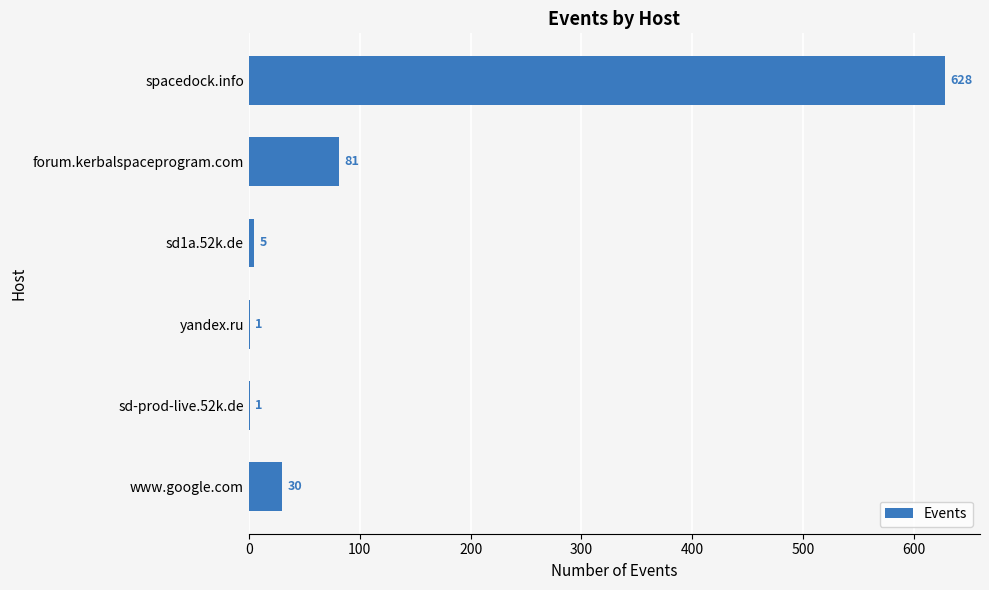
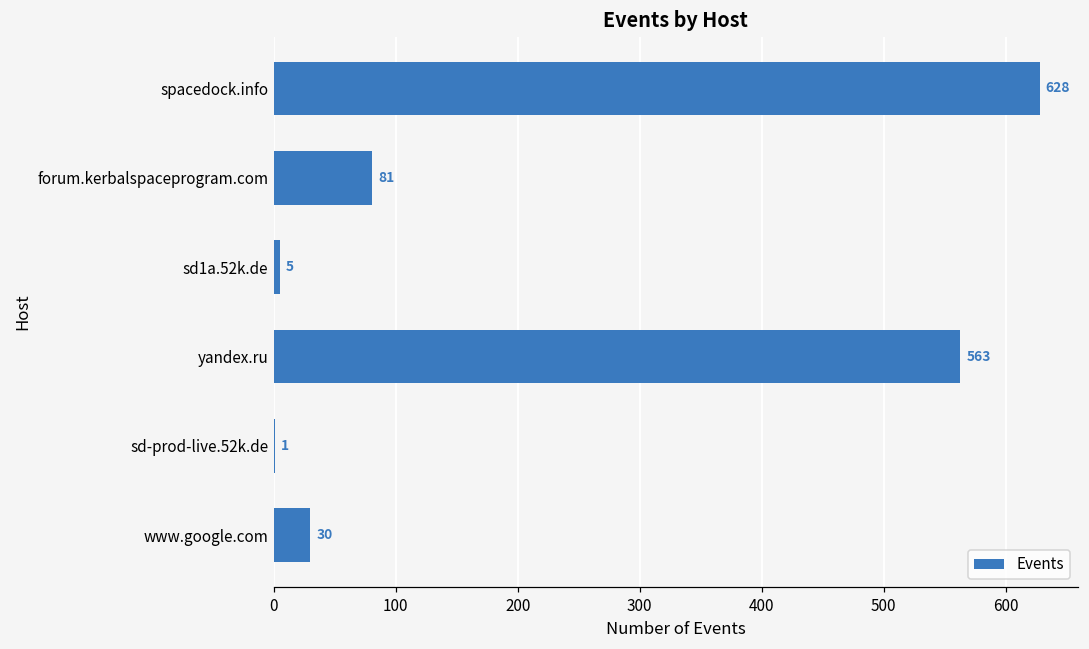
yandex.ru: 1 -> 563
